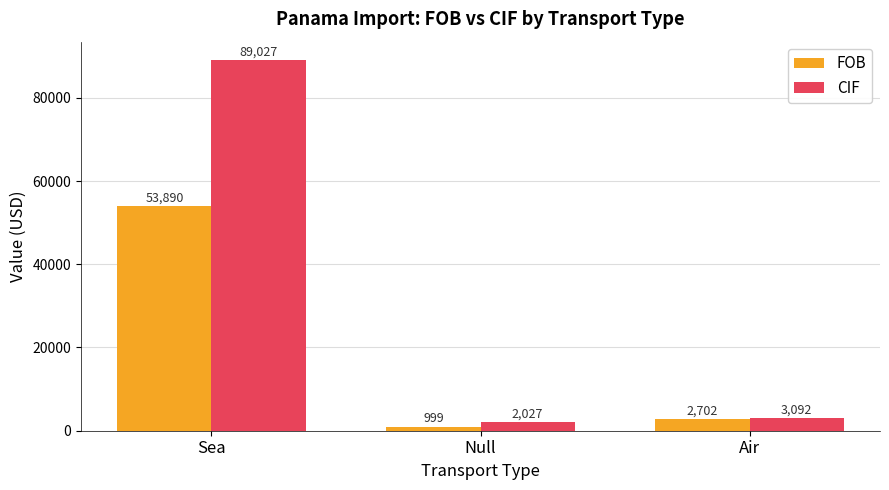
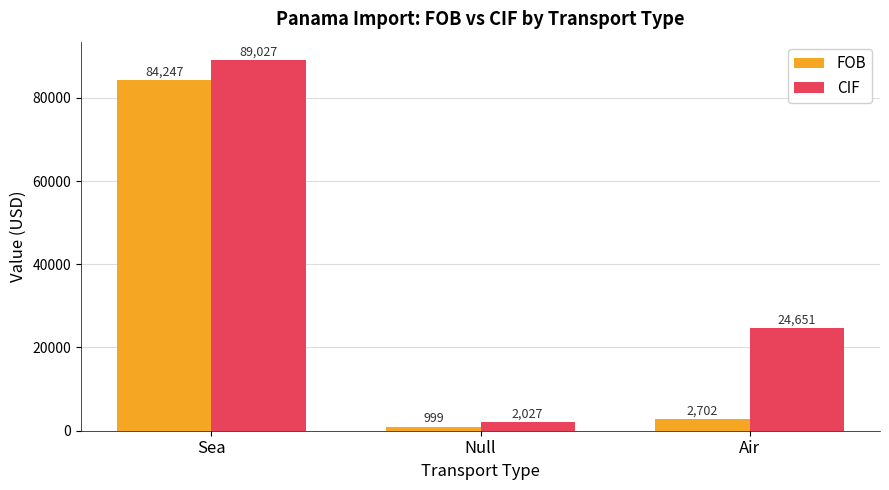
FOB, Sea: 53,890 -> 84,247
CIF, Air: 3,092 -> 24,651
